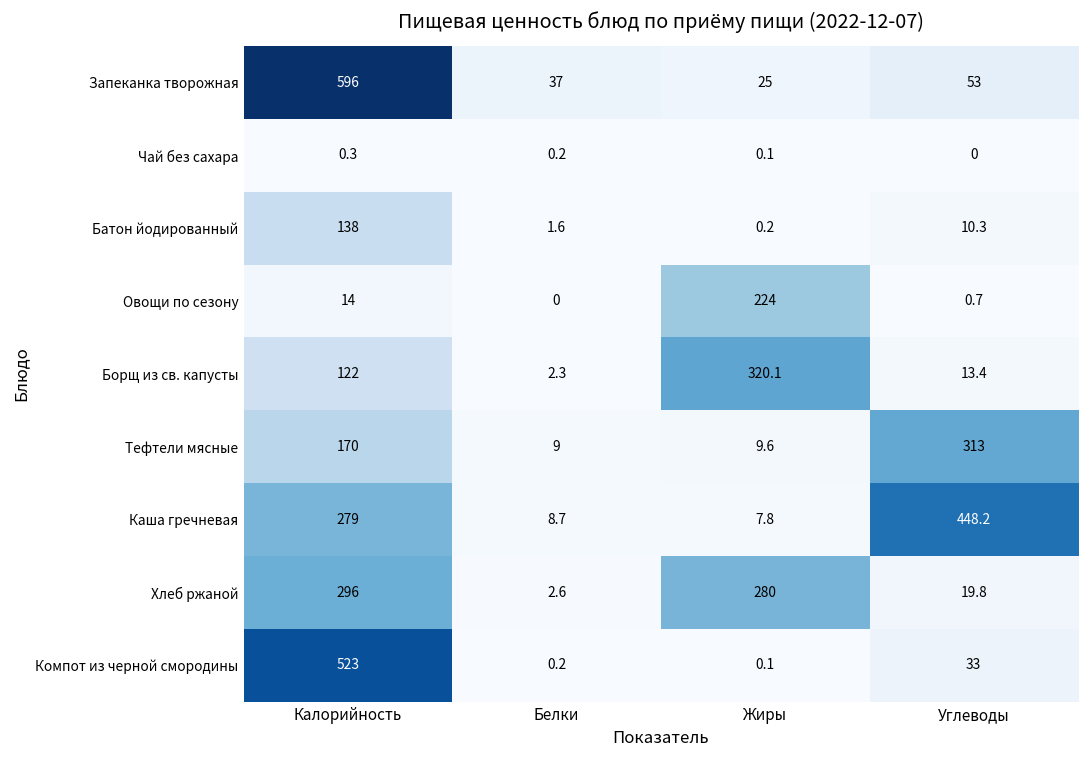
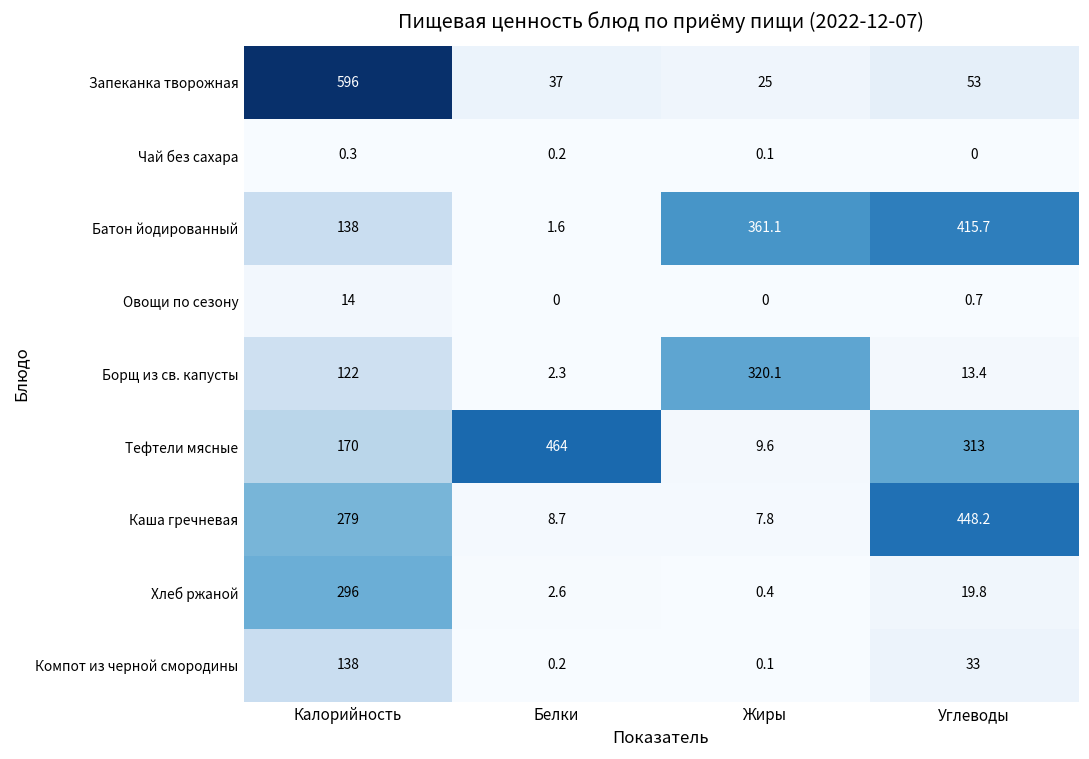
Батон йодированный, Жиры: 0.2 -> 361.1
Батон йодированный, Углеводы: 10.3 -> 415.7
Овощи по сезону, Жиры: 224 -> 0
Тефтели мясные, Белки: 9 -> 464
Хлеб ржаной, Жиры: 280 -> 0.4
Компот из черной смородины, Калорийность: 523 -> 138
